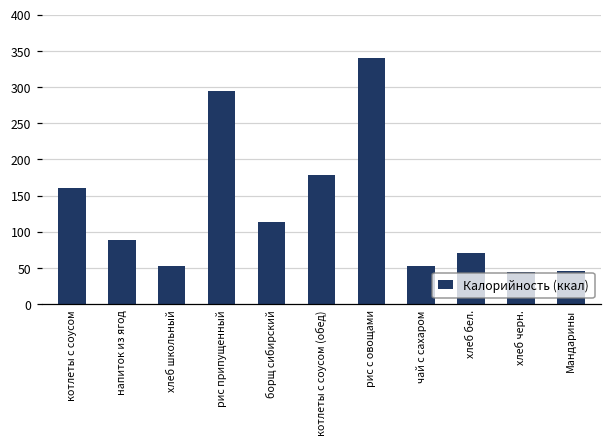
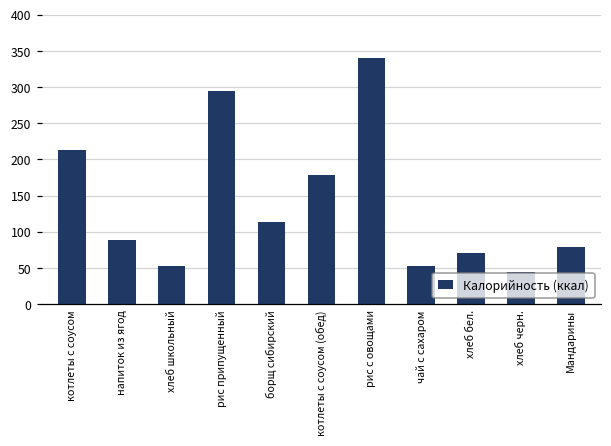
котлеты с соусом: 160 -> 210
Мандарины: 50 -> 80
